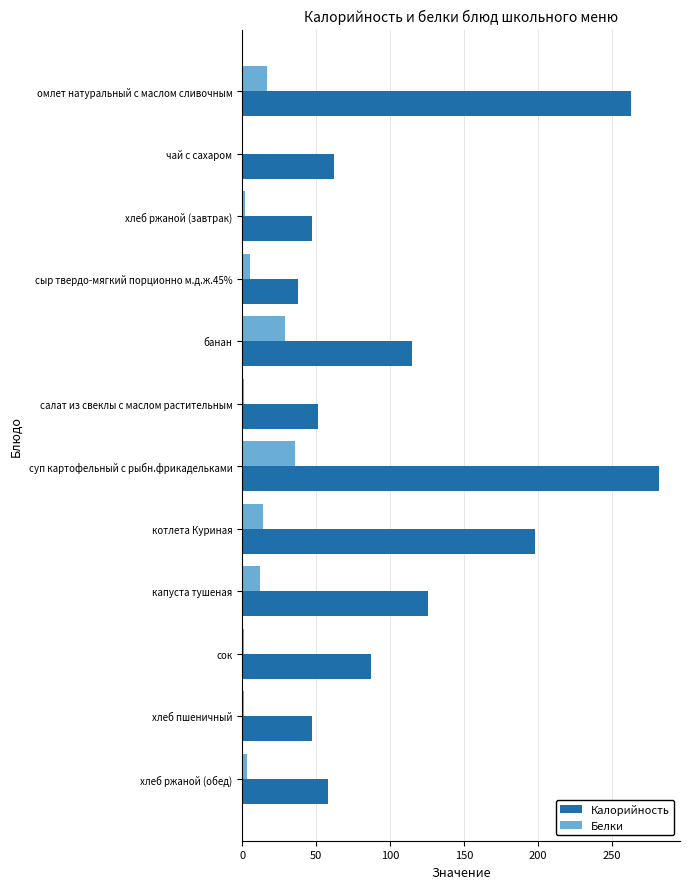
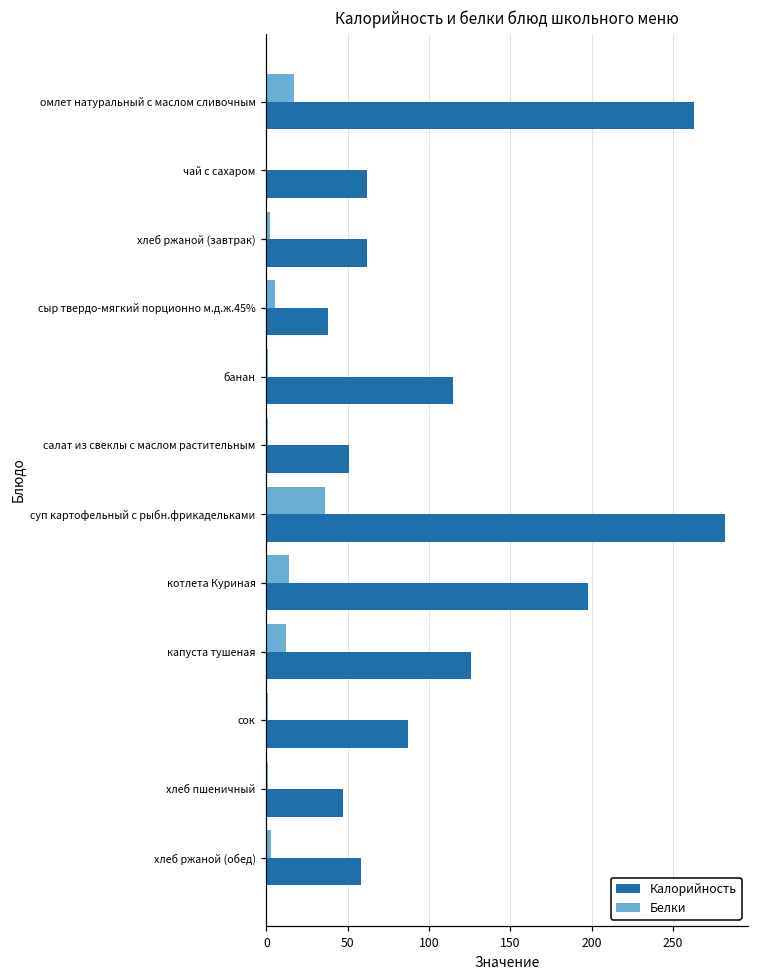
Калорийность, хлеб ржаной (завтрак): 47 -> 62
Белки, банан: 29 -> 1
